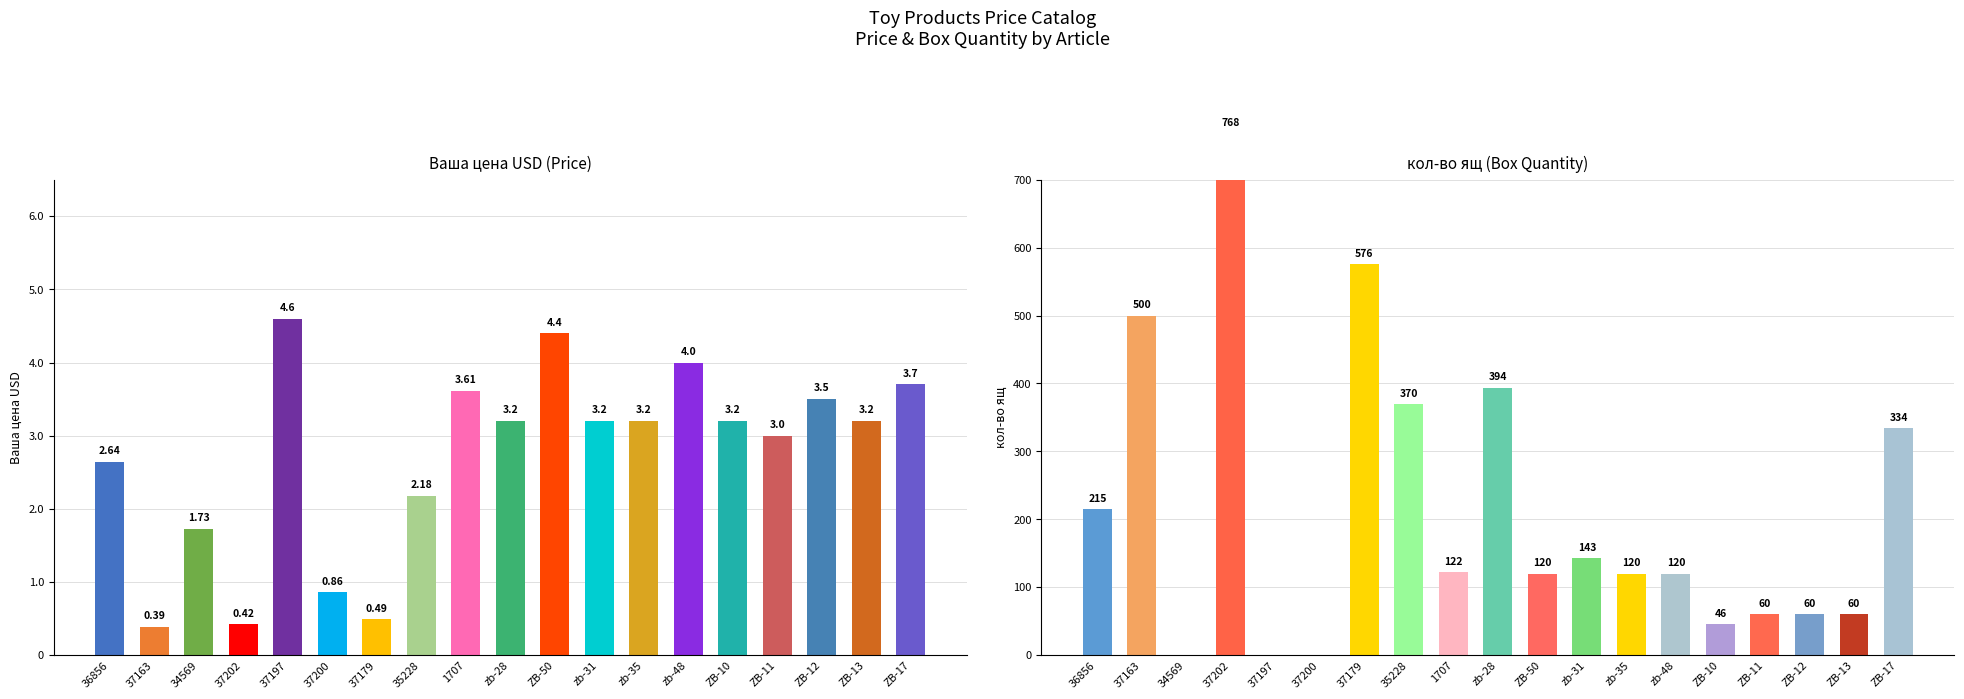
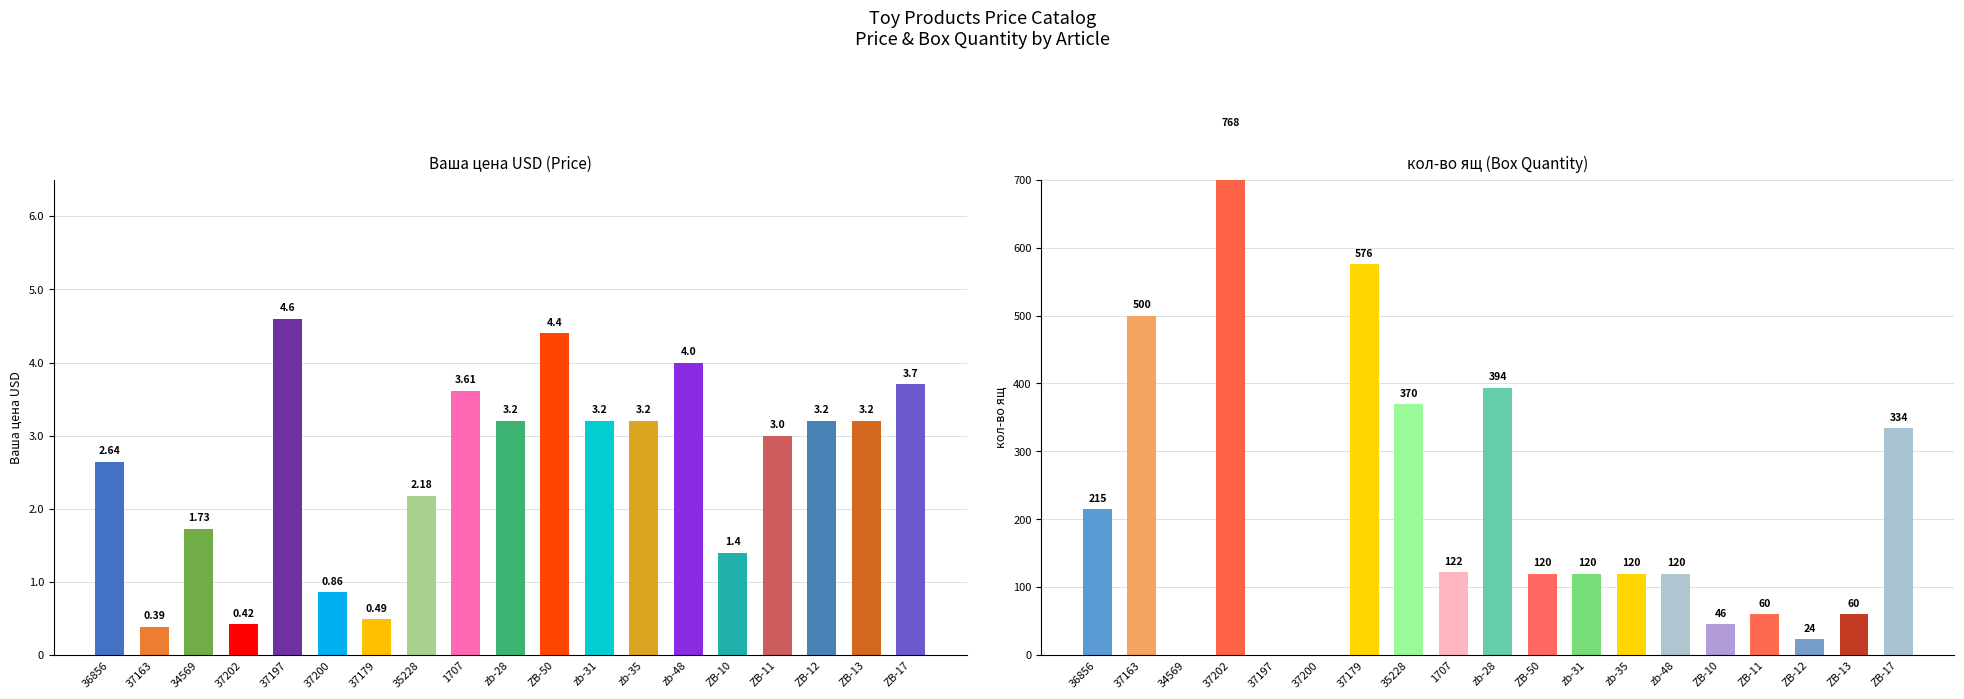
Ваша цена USD (Price), ZB-10: 3.2 -> 1.4
Ваша цена USD (Price), ZB-12: 3.5 -> 3.2
кол-во ящ (Box Quantity), zb-31: 143 -> 120
кол-во ящ (Box Quantity), ZB-12: 60 -> 24
